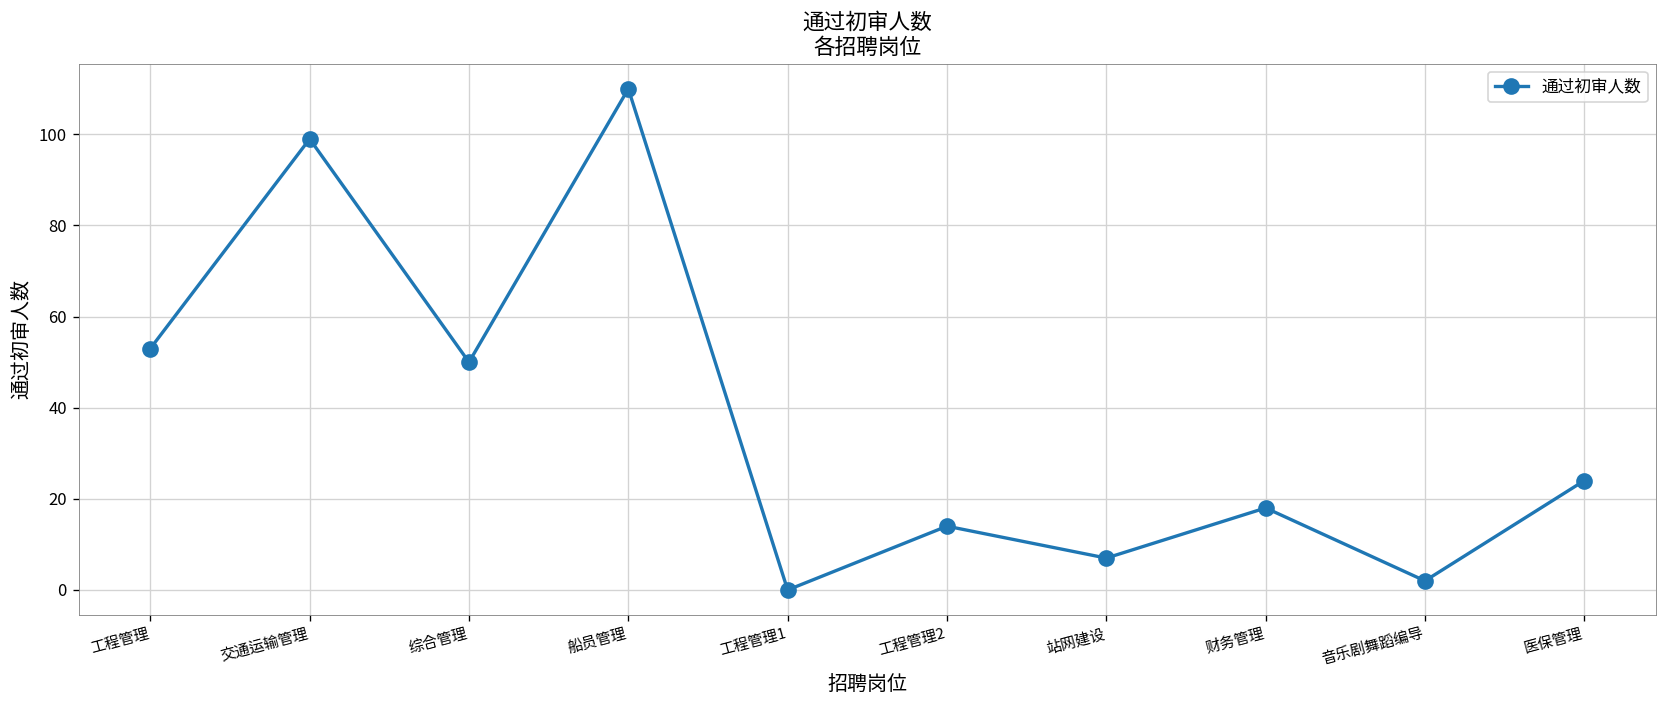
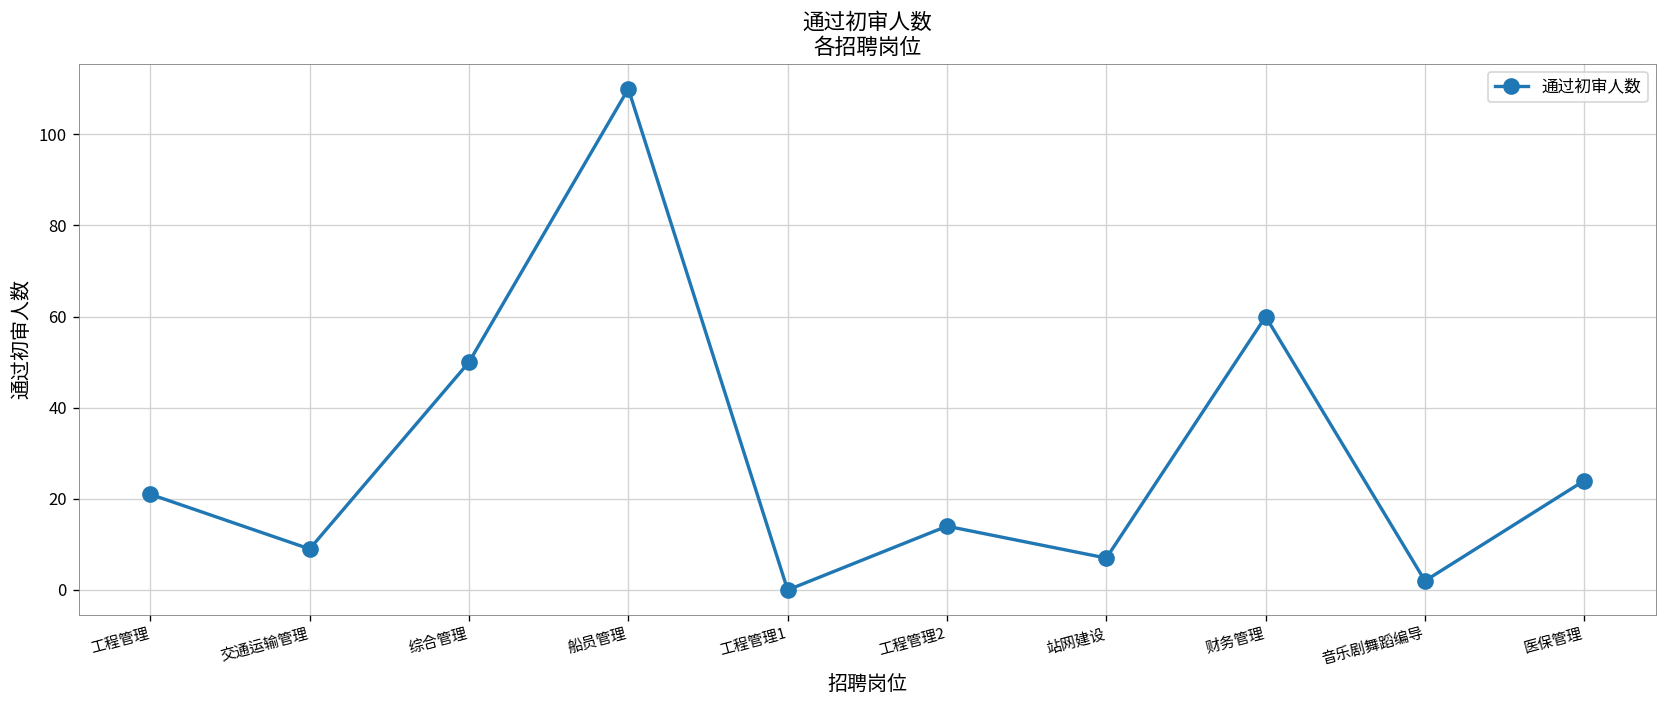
工程管理: 53 -> 21
交通运输管理: 99 -> 9
财务管理: 18 -> 60
